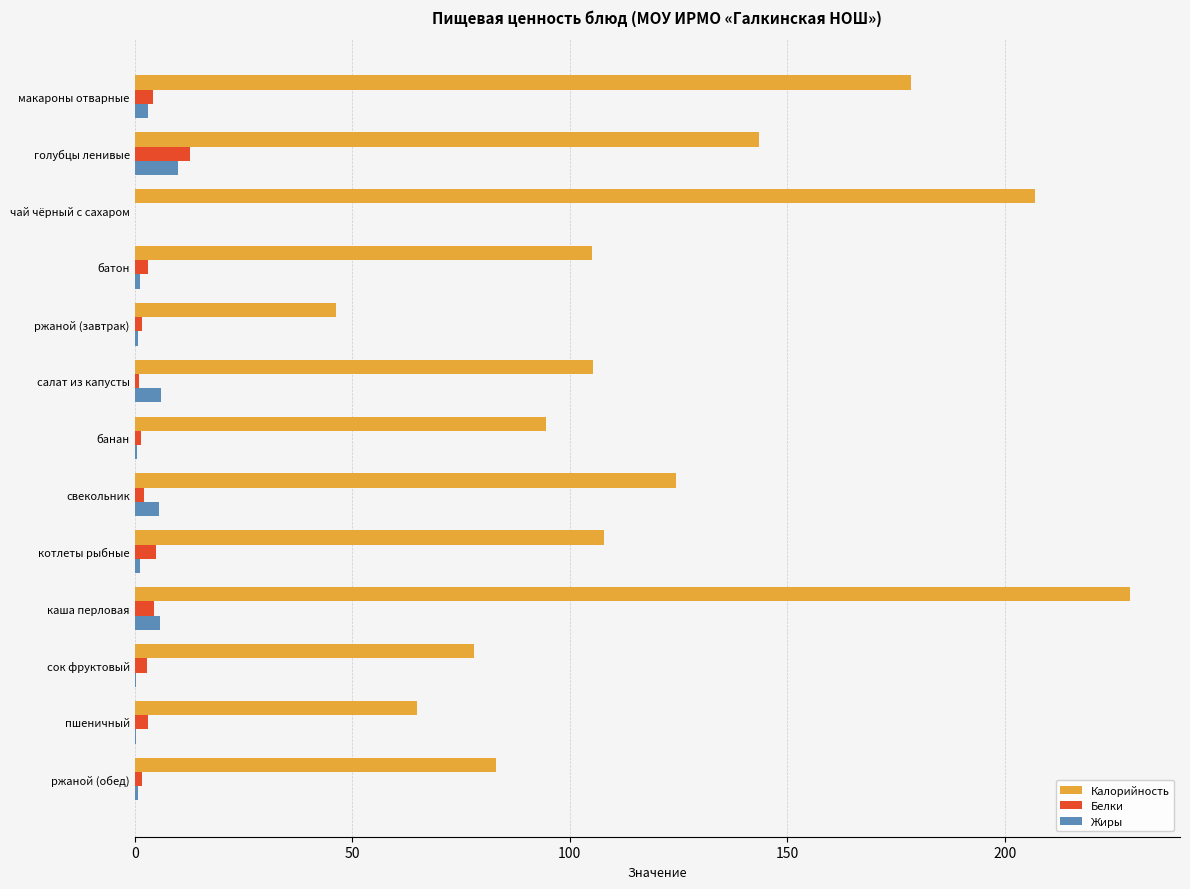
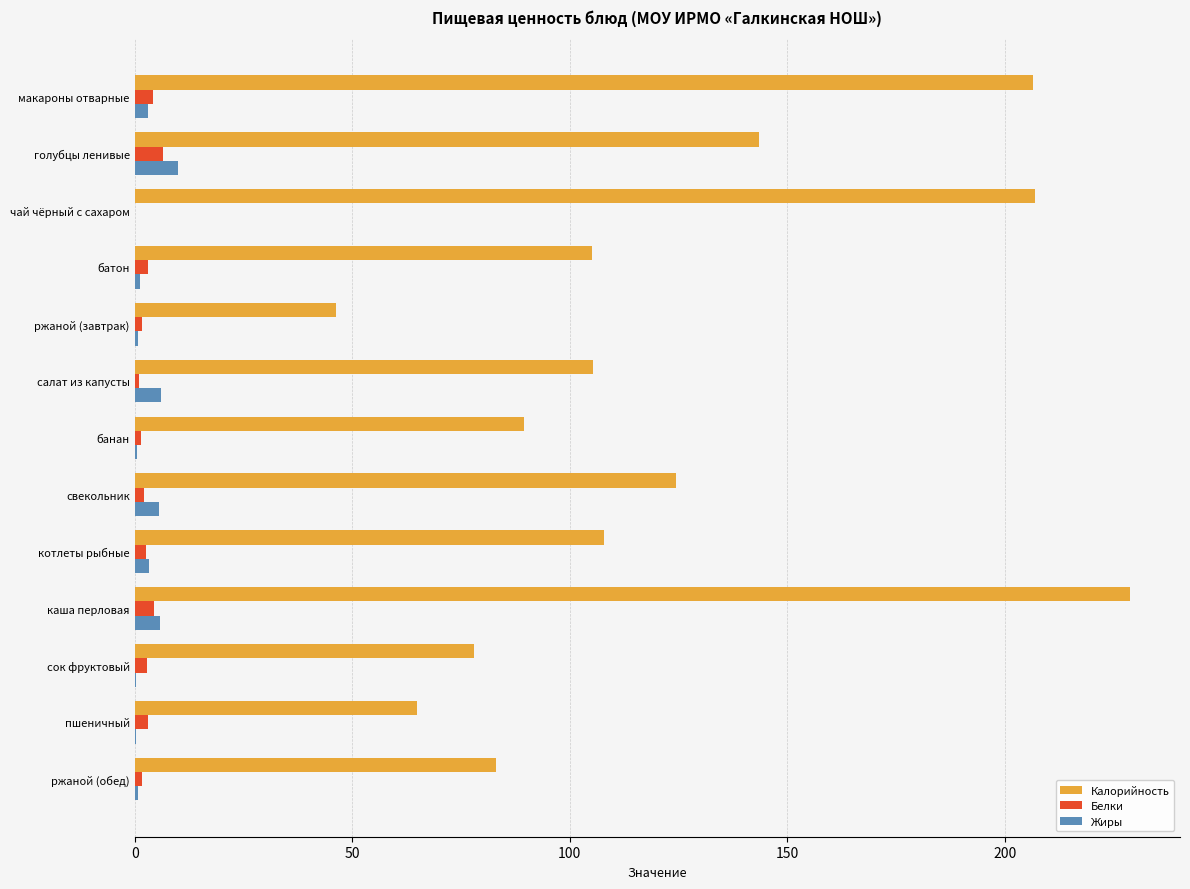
Калорийность, макароны отварные: 178 -> 207
Белки, голубцы ленивые: 13 -> 7
Калорийность, банан: 95 -> 90
Белки, котлеты рыбные: 5 -> 3
Жиры, котлеты рыбные: 1 -> 3
